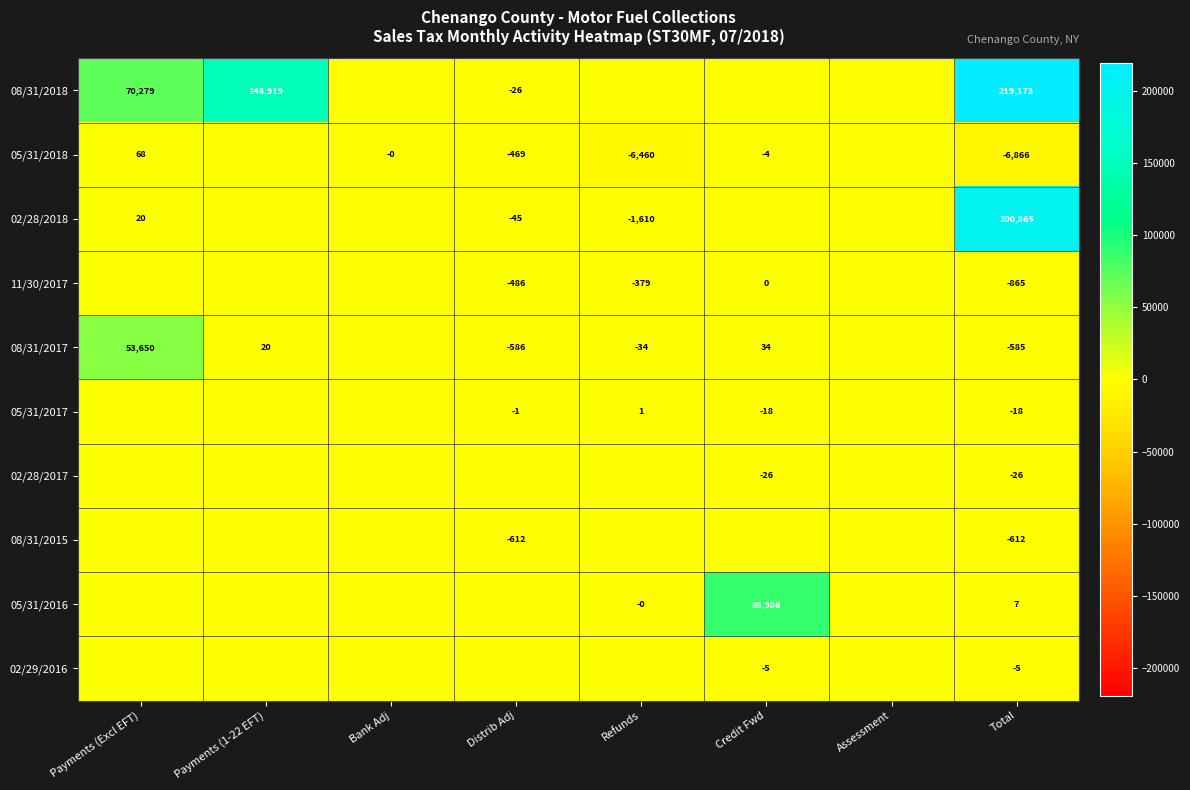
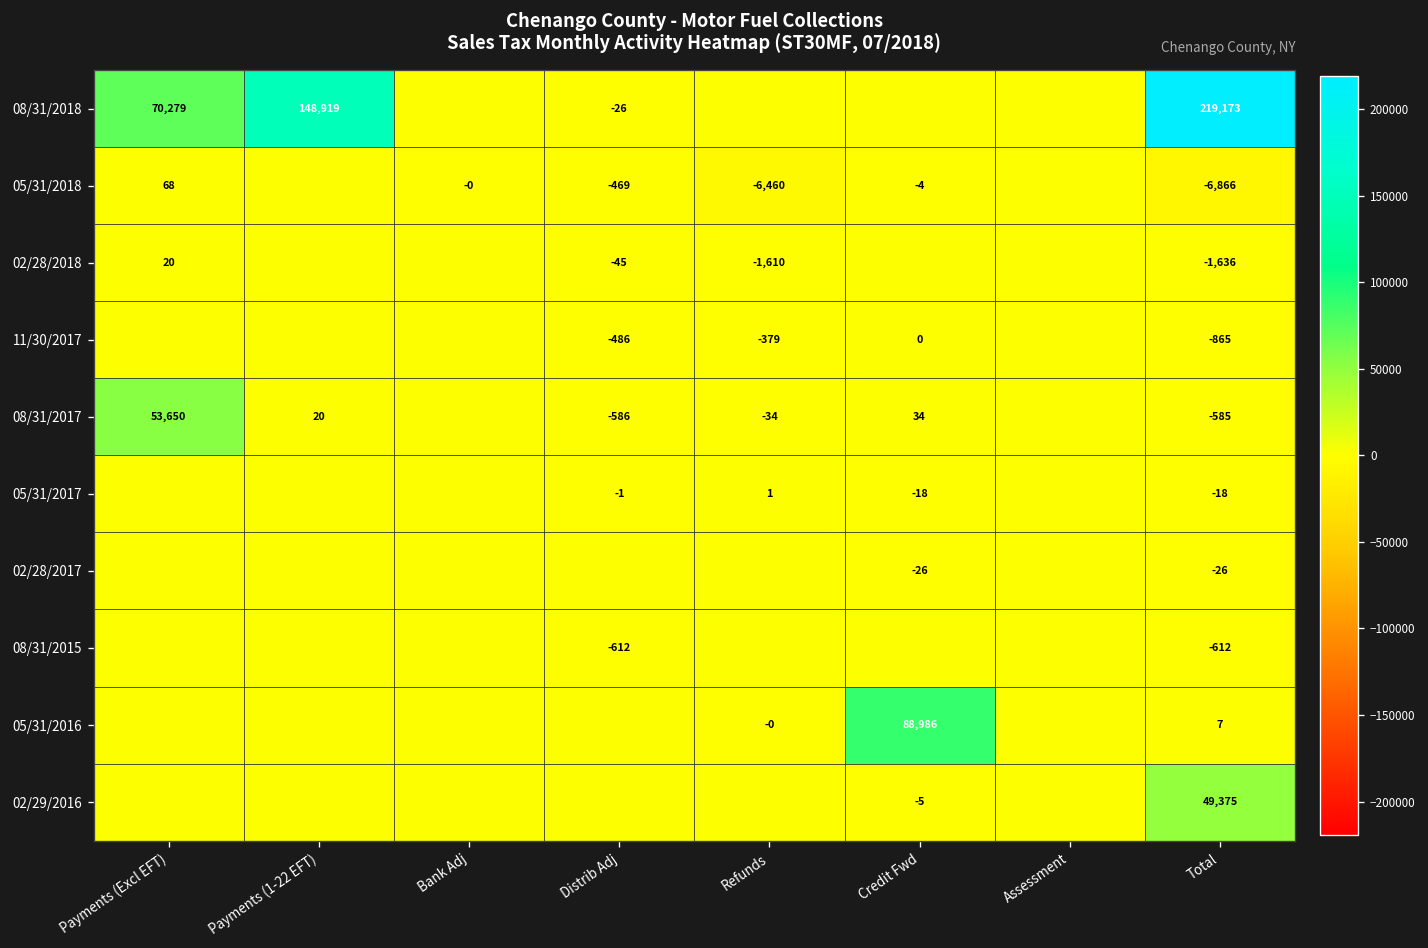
02/28/2018, Total: 200,865 -> -1,636
02/29/2016, Total: -5 -> 49,375
